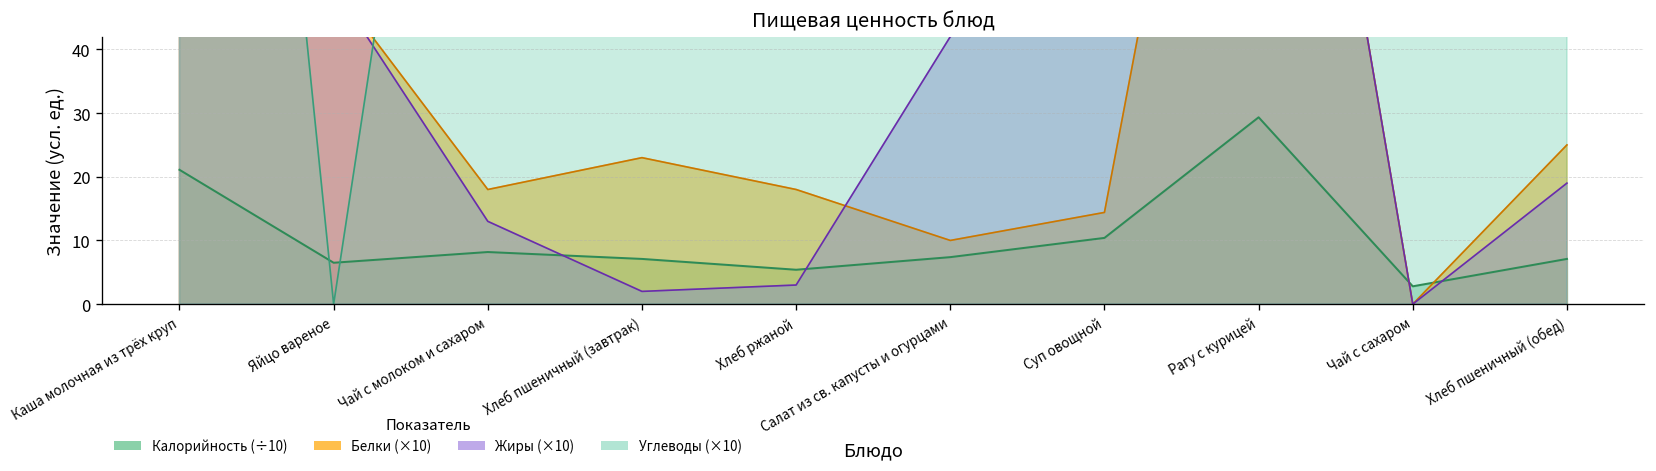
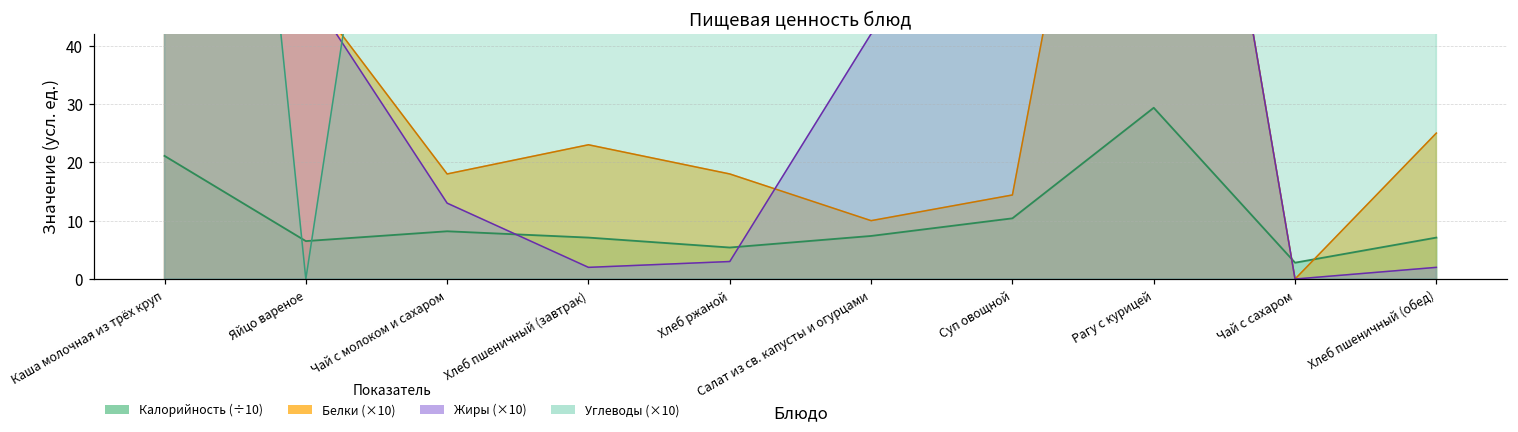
Жиры (×10), Хлеб пшеничный (обед): 19 -> 2
